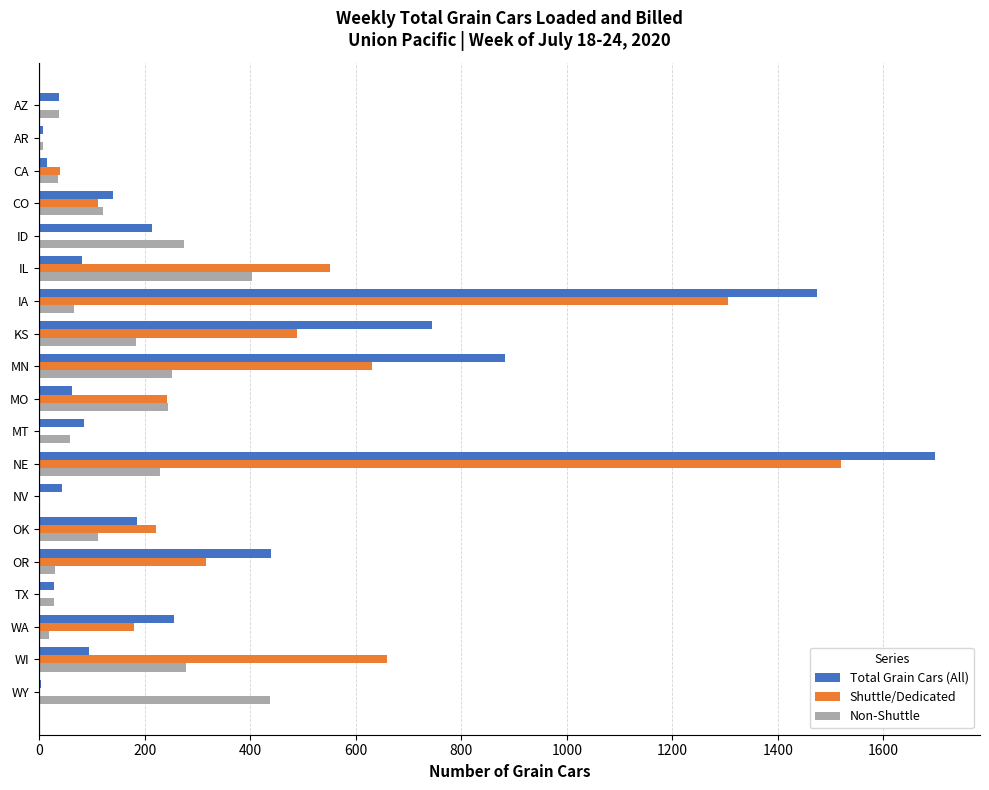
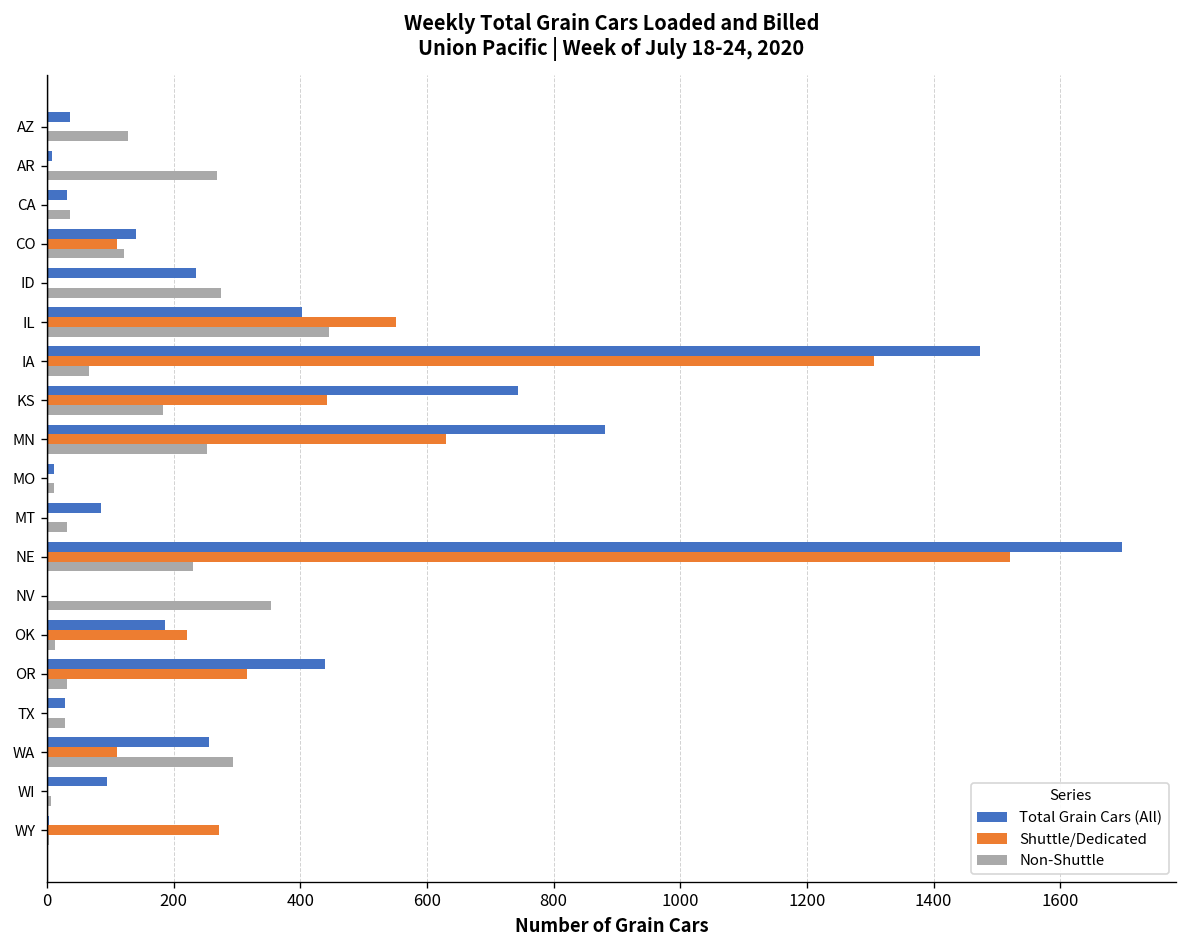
Non-Shuttle, AZ: 40 -> 130
Non-Shuttle, AR: 10 -> 270
Total Grain Cars (All), CA: 20 -> 30
Shuttle/Dedicated, CA: 40 -> 0
Total Grain Cars (All), ID: 210 -> 240
Total Grain Cars (All), IL: 80 -> 400
Non-Shuttle, IL: 400 -> 450
Shuttle/Dedicated, KS: 490 -> 440
Total Grain Cars (All), MO: 60 -> 10
Shuttle/Dedicated, MO: 240 -> 0
Non-Shuttle, MO: 250 -> 10
Non-Shuttle, MT: 60 -> 30
Total Grain Cars (All), NV: 40 -> 0
Non-Shuttle, NV: 0 -> 350
Non-Shuttle, OK: 110 -> 10
Shuttle/Dedicated, WA: 180 -> 110
Non-Shuttle, WA: 20 -> 290
Shuttle/Dedicated, WI: 660 -> 0
Non-Shuttle, WI: 280 -> 10
Shuttle/Dedicated, WY: 0 -> 270
Non-Shuttle, WY: 440 -> 0
